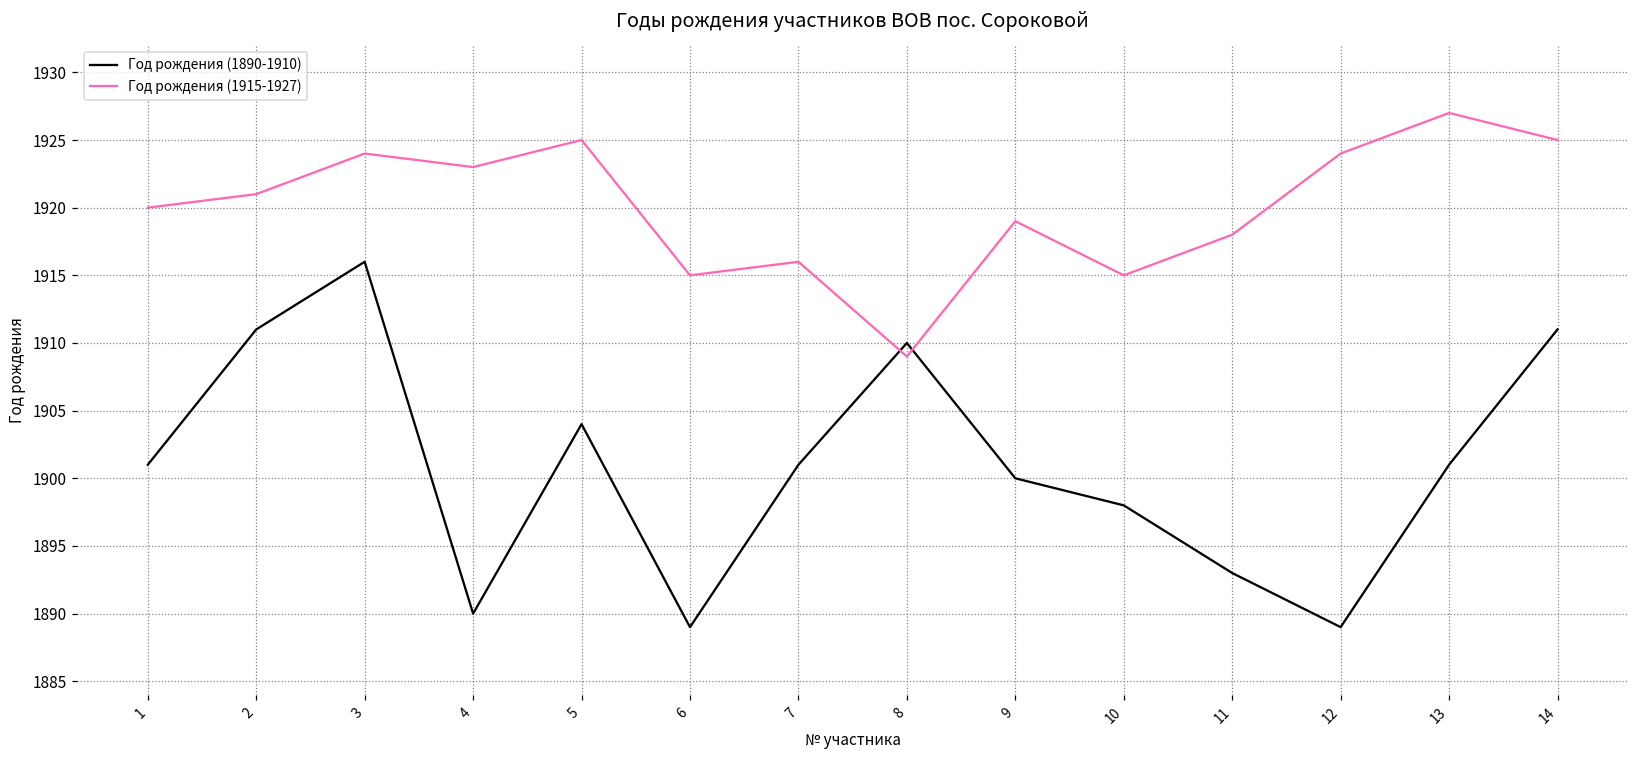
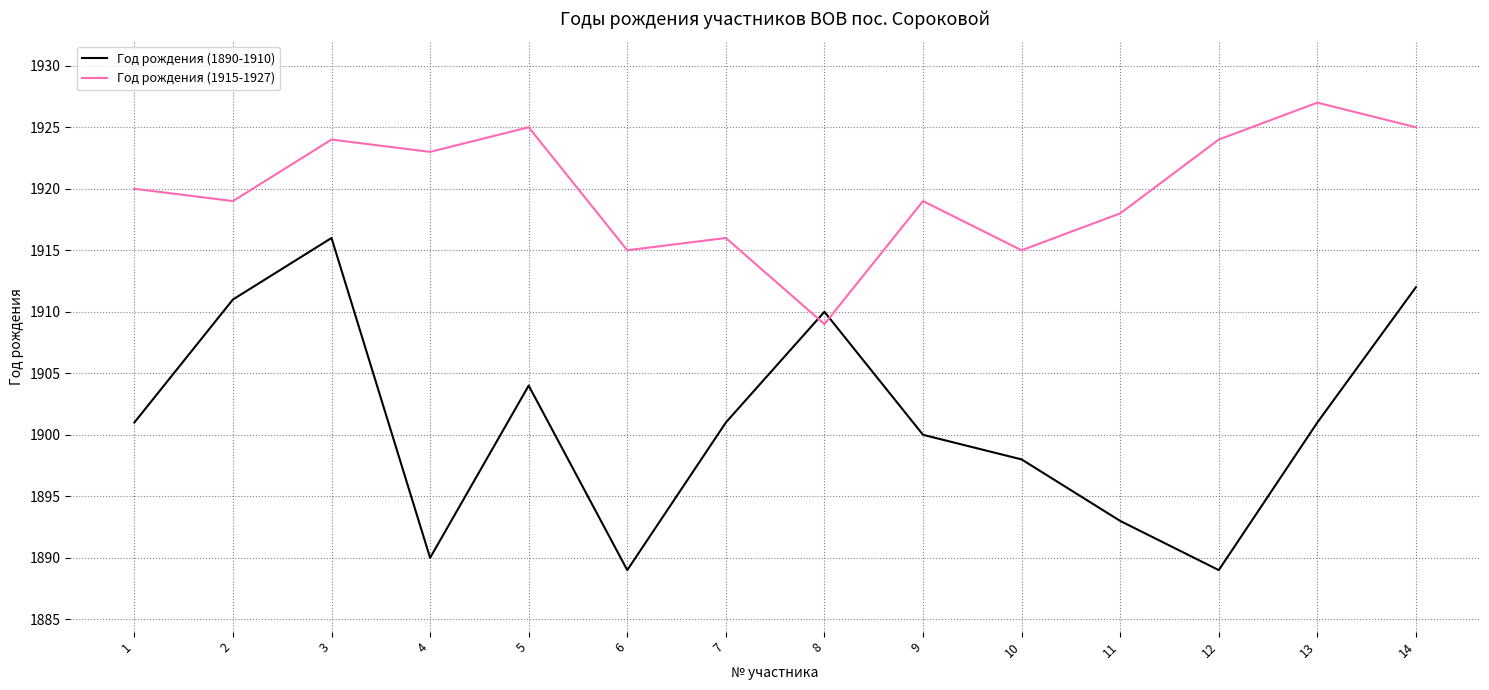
Год рождения (1915-1927), 2: 1921 -> 1919
Год рождения (1890-1910), 14: 1911 -> 1912
